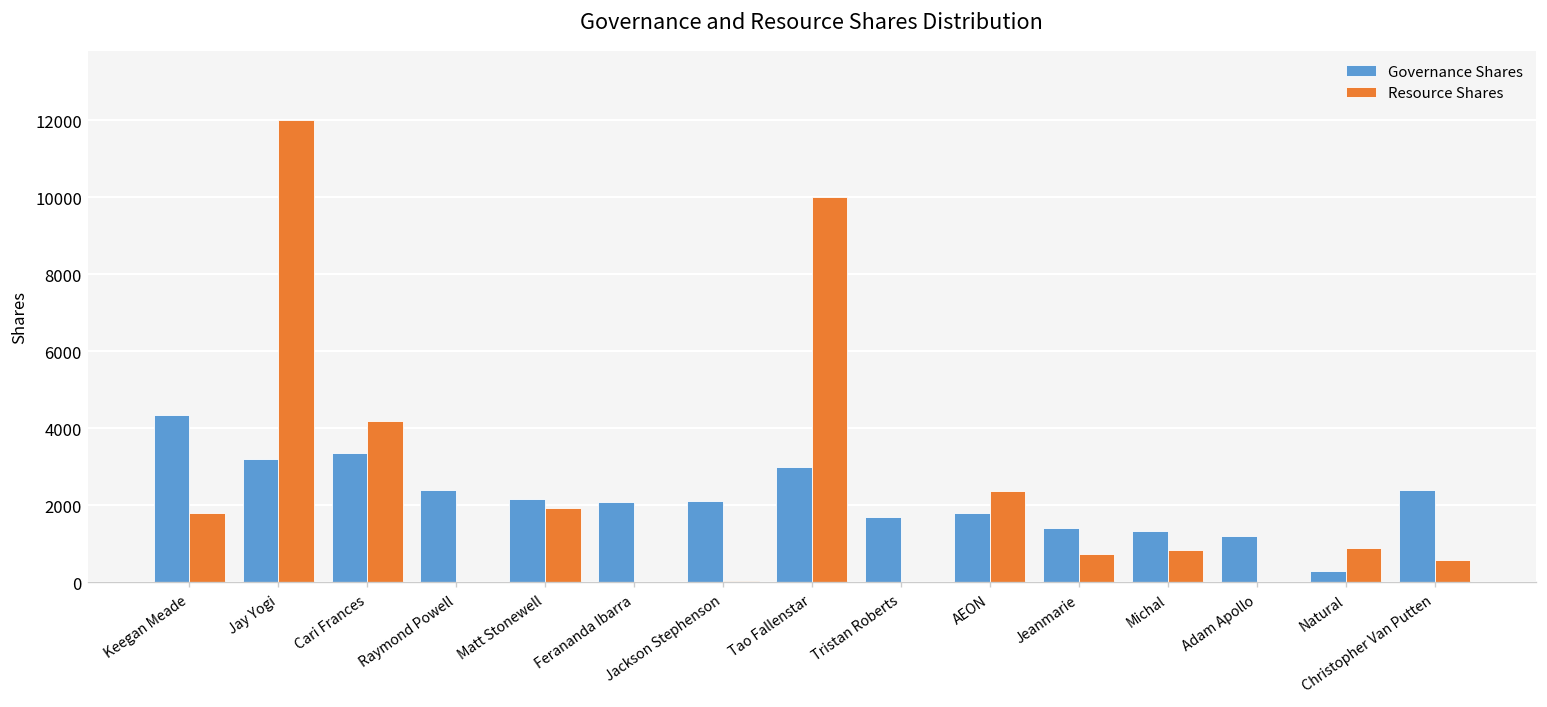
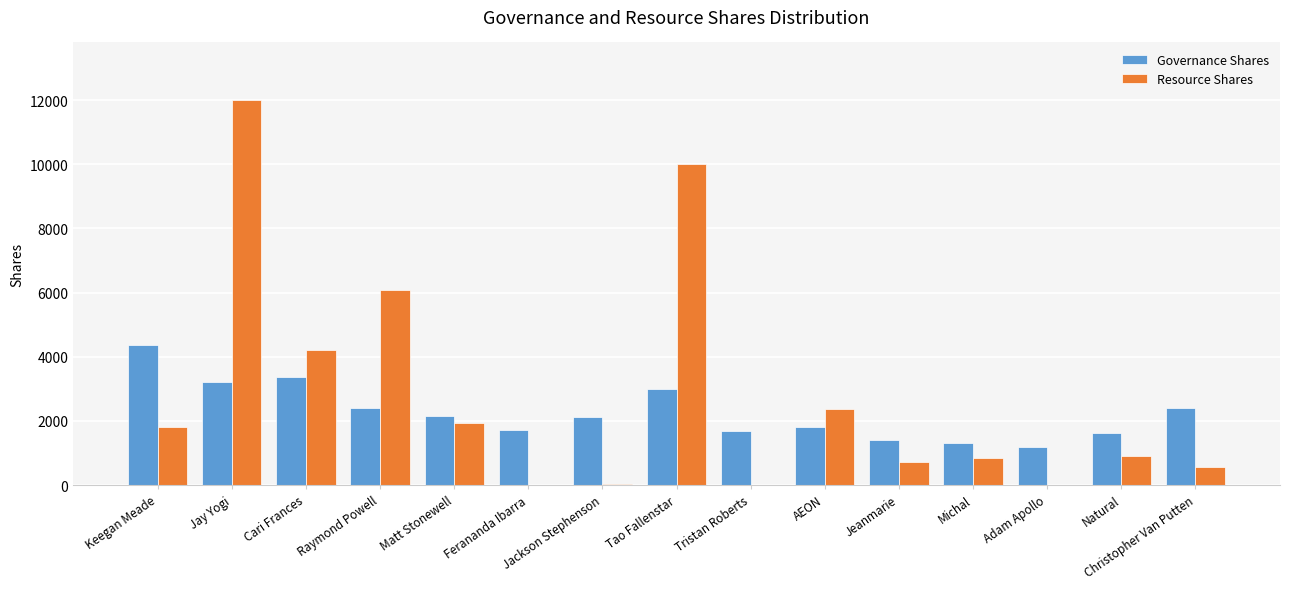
Resource Shares, Raymond Powell: 0 -> 6100
Governance Shares, Ferananda Ibarra: 2100 -> 1700
Governance Shares, Natural: 300 -> 1600
